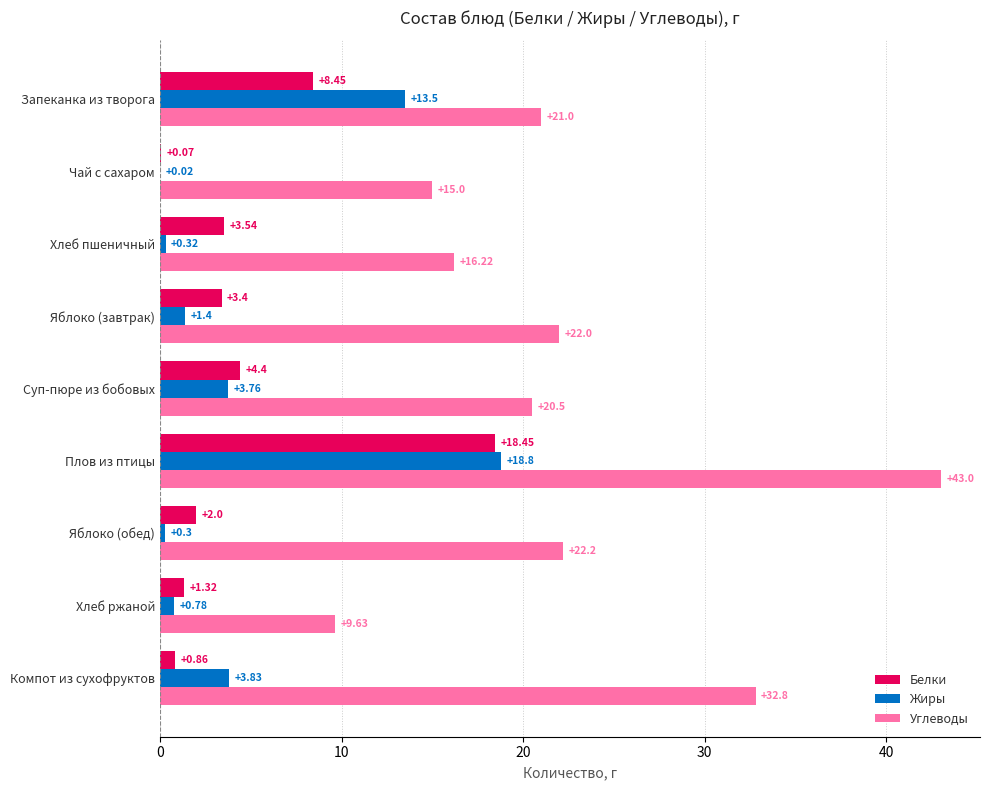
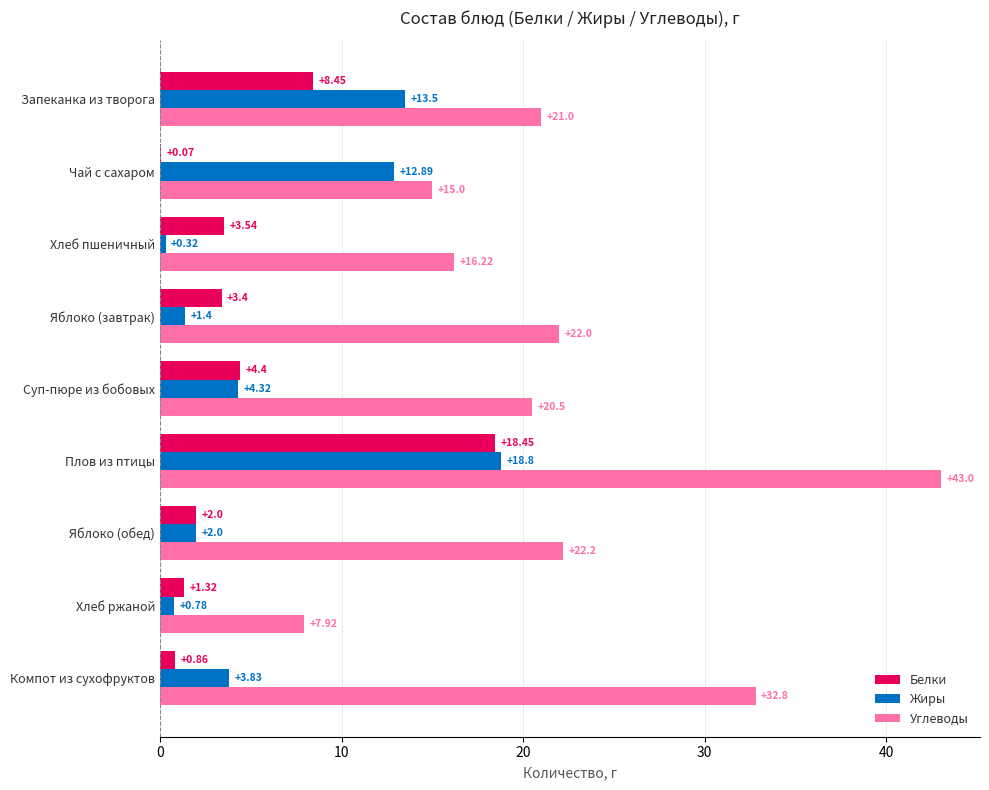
Жиры, Чай с сахаром: +0.02 -> +12.89
Жиры, Суп-пюре из бобовых: +3.76 -> +4.32
Жиры, Яблоко (обед): +0.3 -> +2.0
Углеводы, Хлеб ржаной: +9.63 -> +7.92
